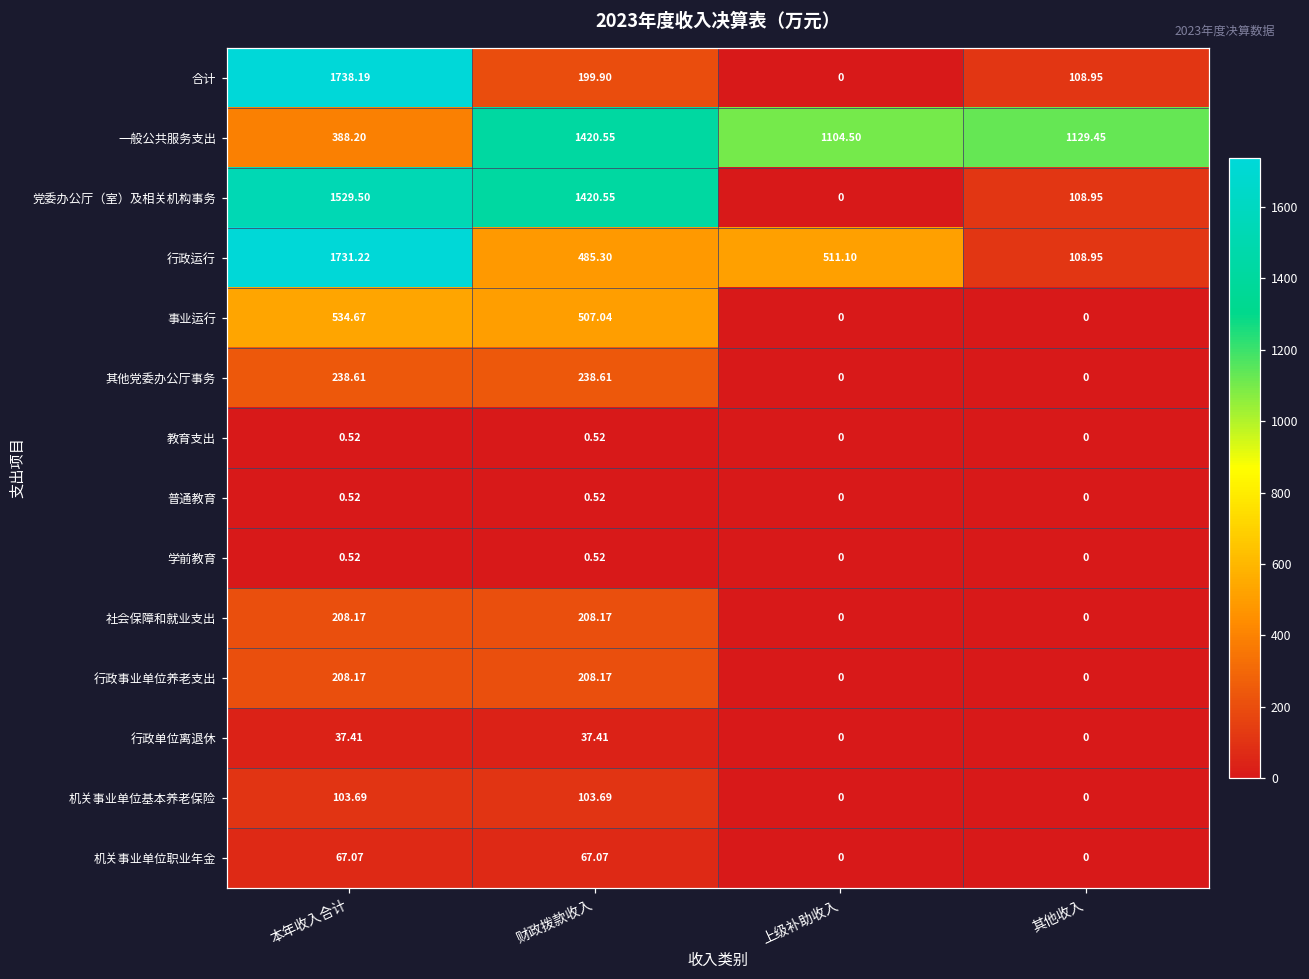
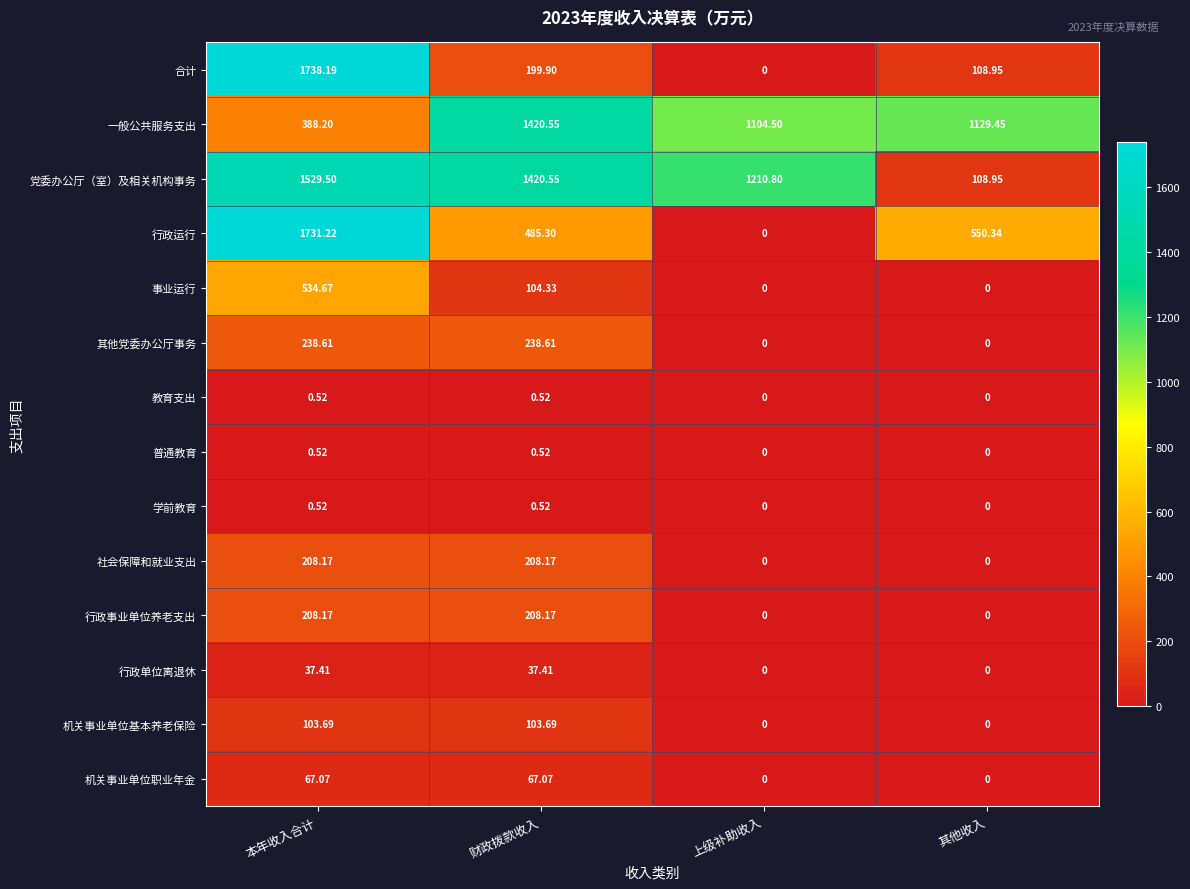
党委办公厅（室）及相关机构事务, 上级补助收入: 0 -> 1210.80
行政运行, 上级补助收入: 511.10 -> 0
行政运行, 其他收入: 108.95 -> 550.34
事业运行, 财政拨款收入: 507.04 -> 104.33
